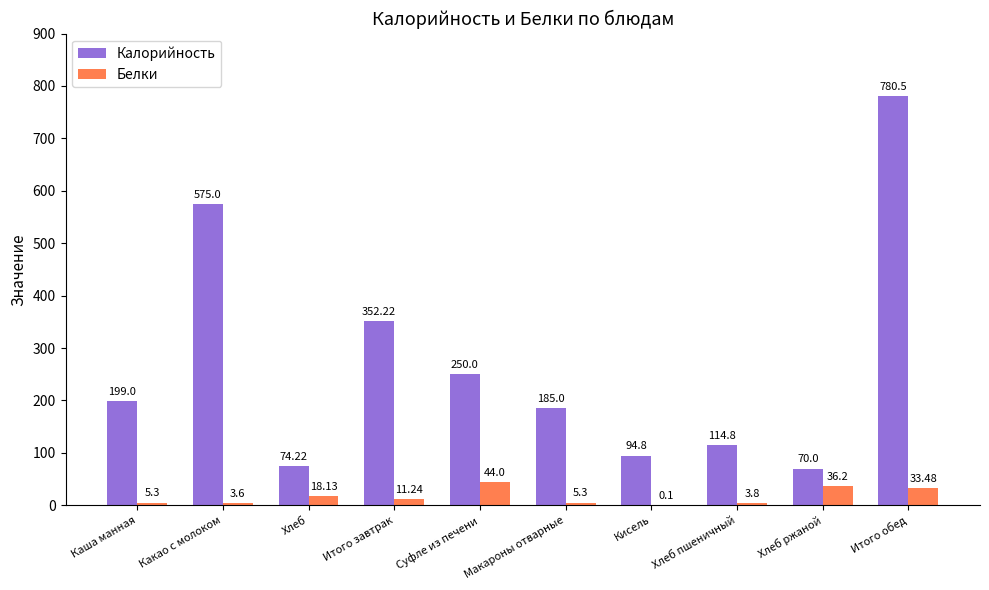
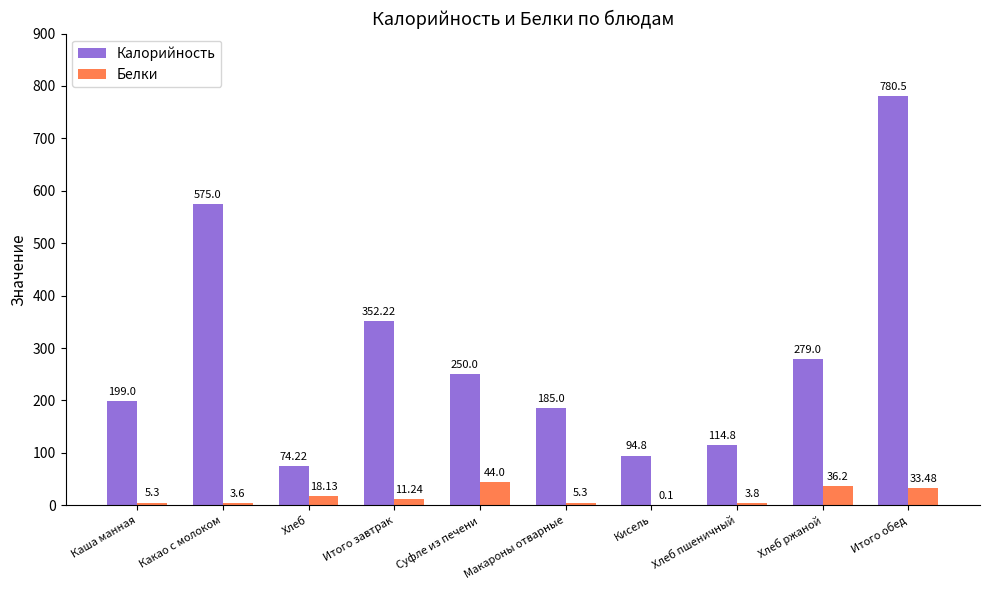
Калорийность, Хлеб ржаной: 70.0 -> 279.0
